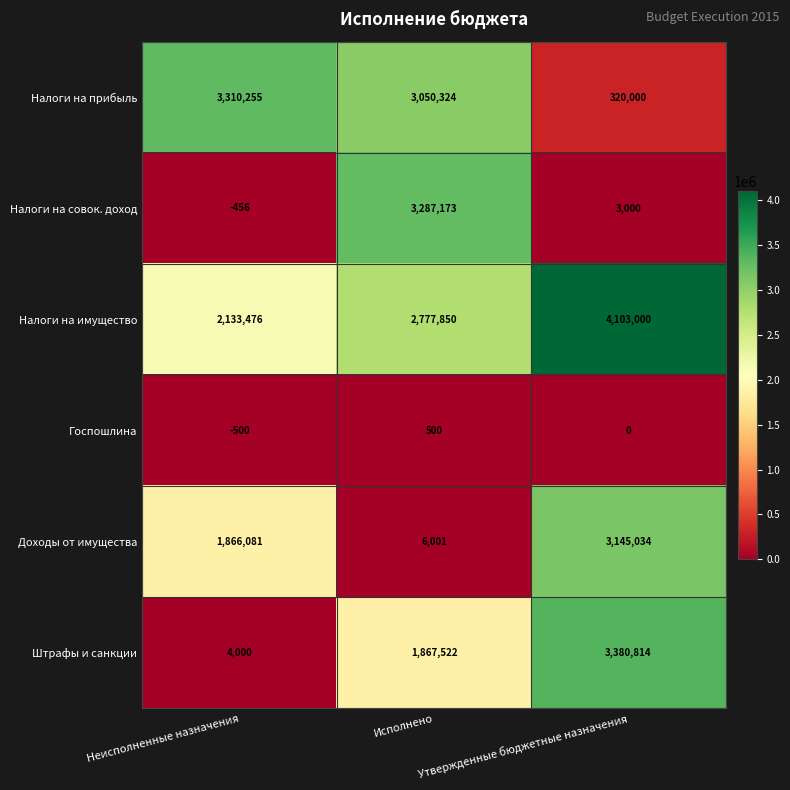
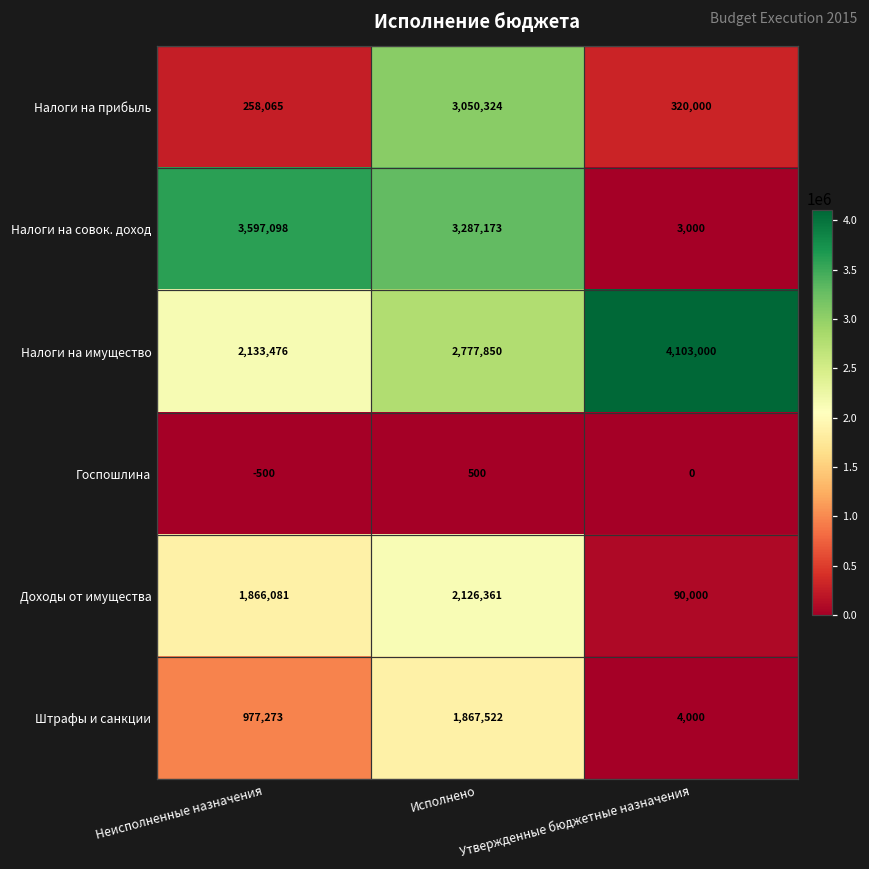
Налоги на прибыль, Неисполненные назначения: 3,310,255 -> 258,065
Налоги на совок. доход, Неисполненные назначения: -456 -> 3,597,098
Доходы от имущества, Исполнено: 6,001 -> 2,126,361
Доходы от имущества, Утвержденные бюджетные назначения: 3,145,034 -> 90,000
Штрафы и санкции, Неисполненные назначения: 4,000 -> 977,273
Штрафы и санкции, Утвержденные бюджетные назначения: 3,380,814 -> 4,000
